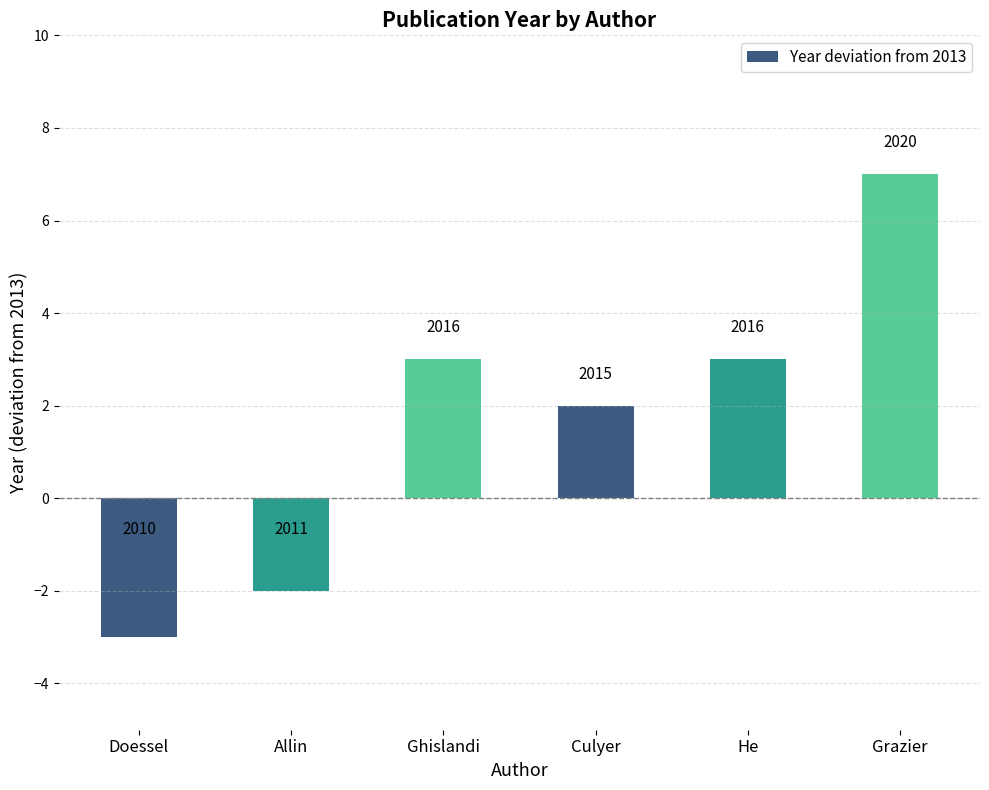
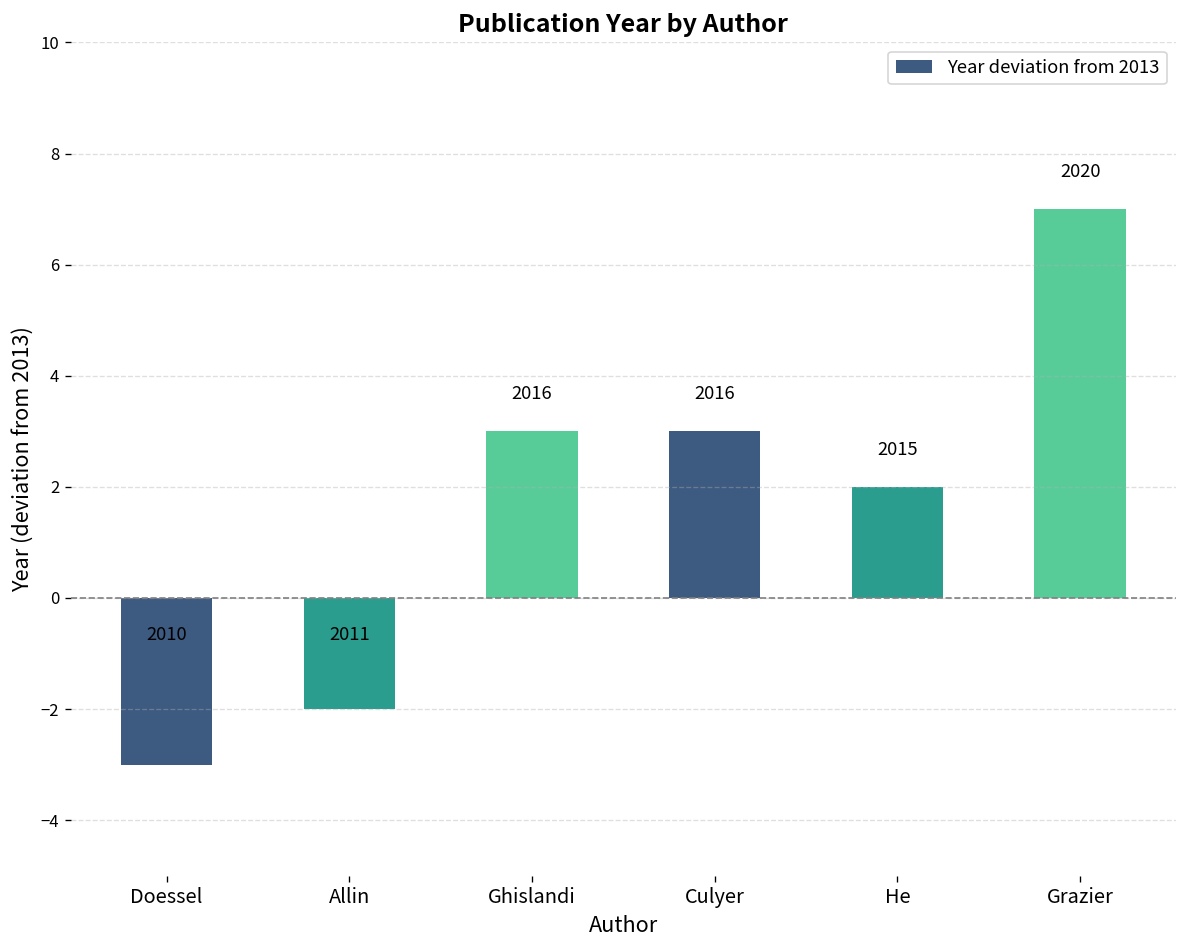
Culyer: 2015 -> 2016
He: 2016 -> 2015
